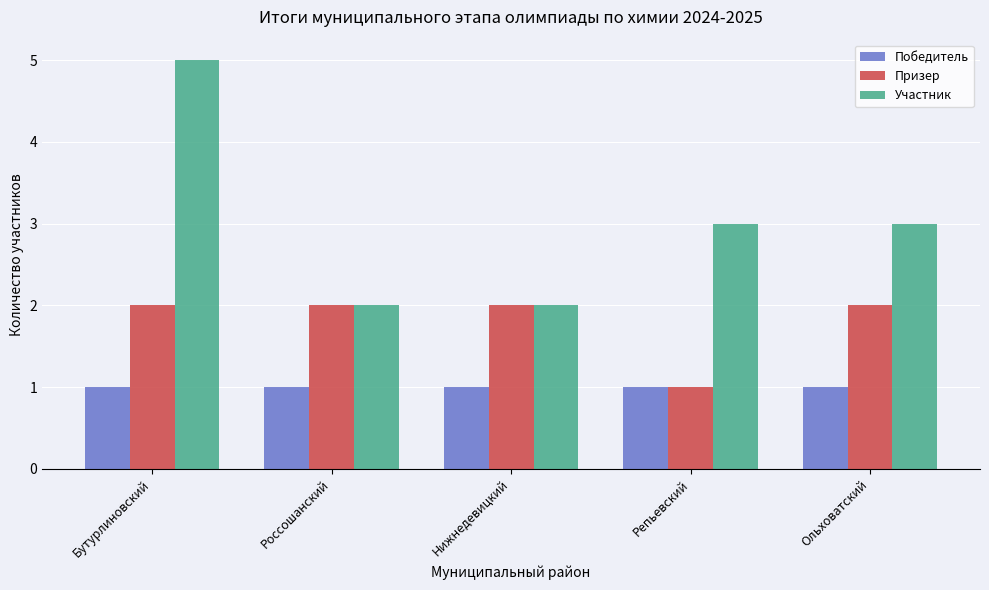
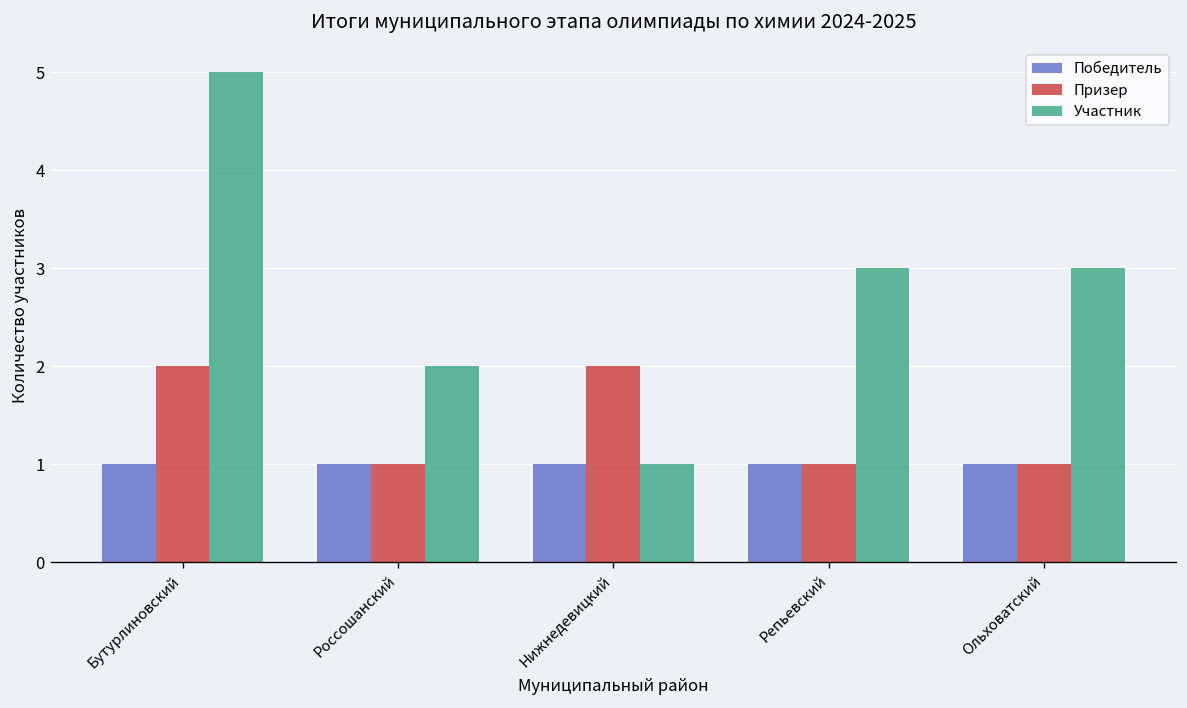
Призер, Россошанский: 2 -> 1
Участник, Нижнедевицкий: 2 -> 1
Призер, Ольховатский: 2 -> 1
